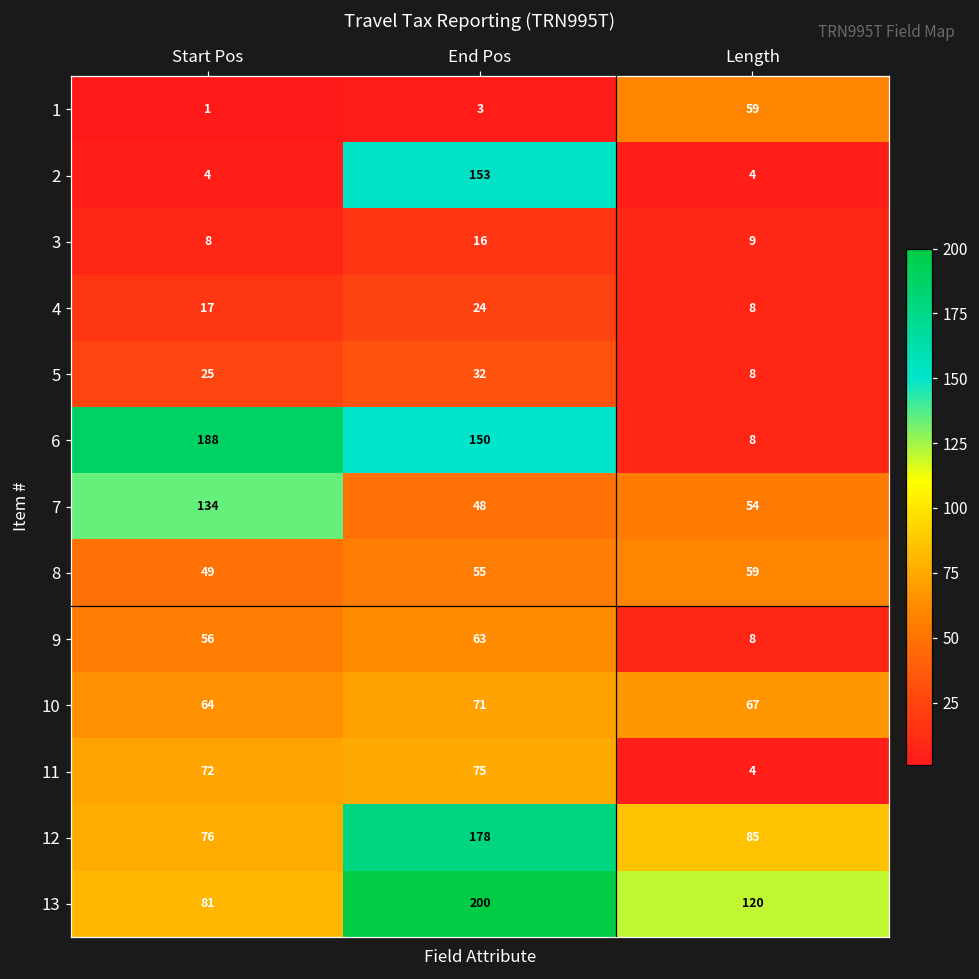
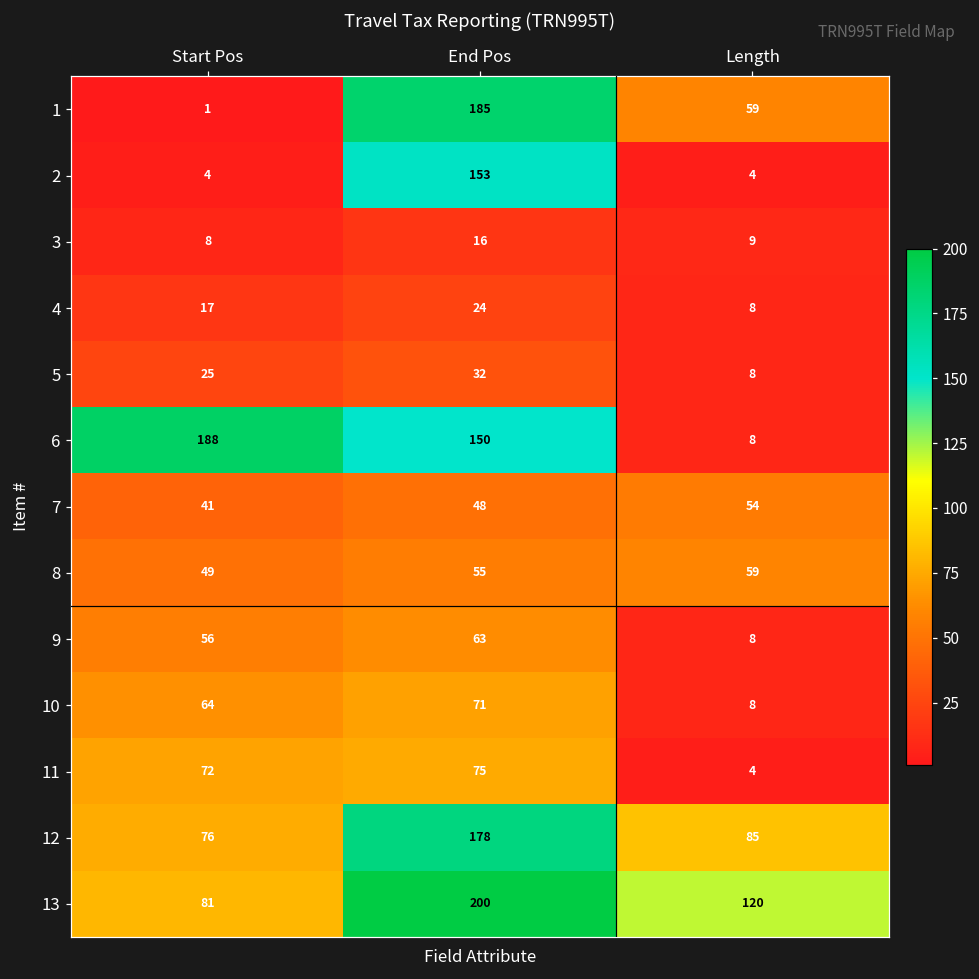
1, End Pos: 3 -> 185
7, Start Pos: 134 -> 41
10, Length: 67 -> 8
